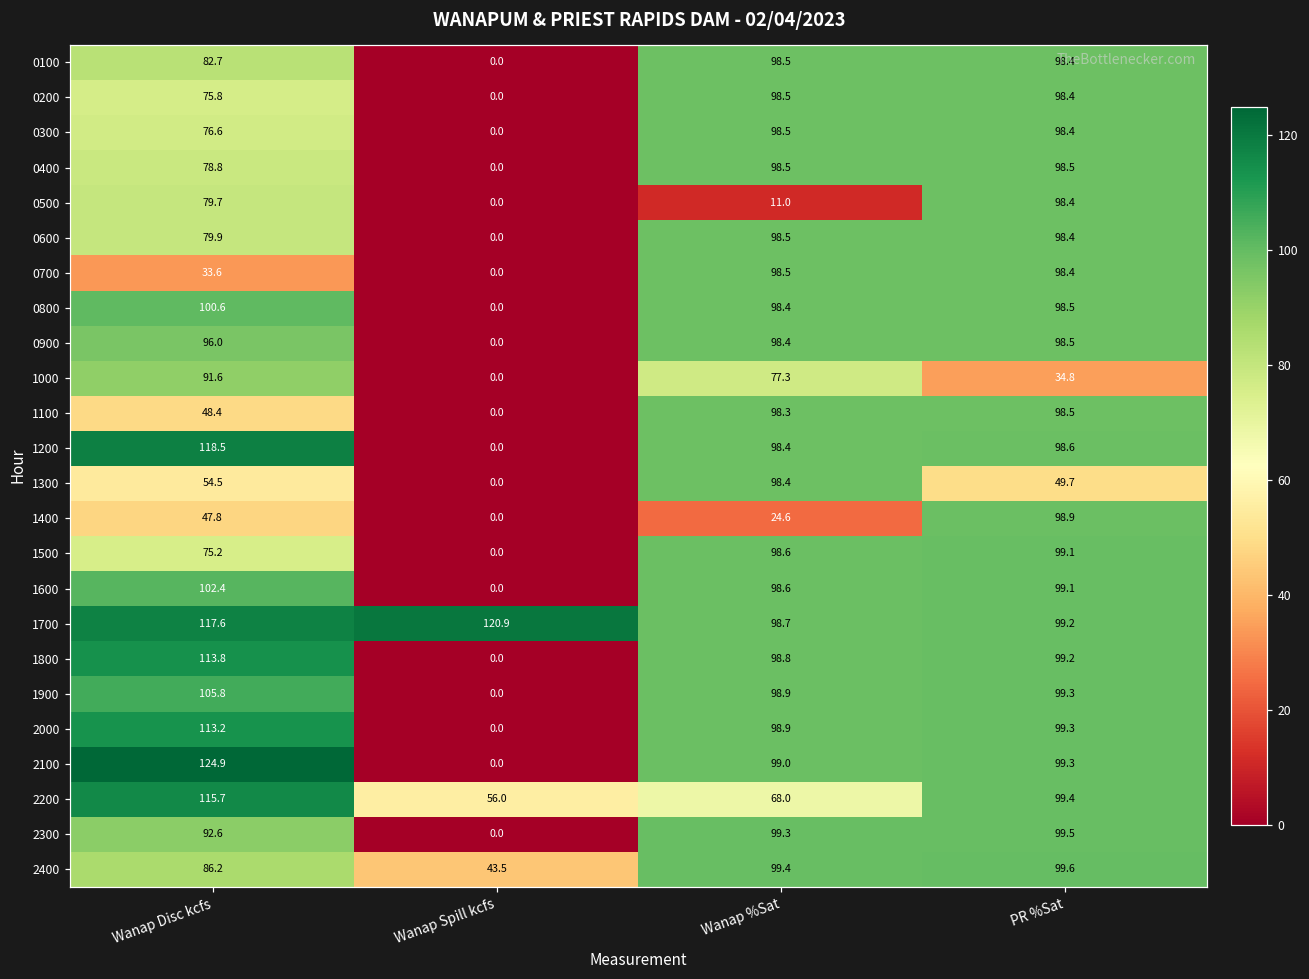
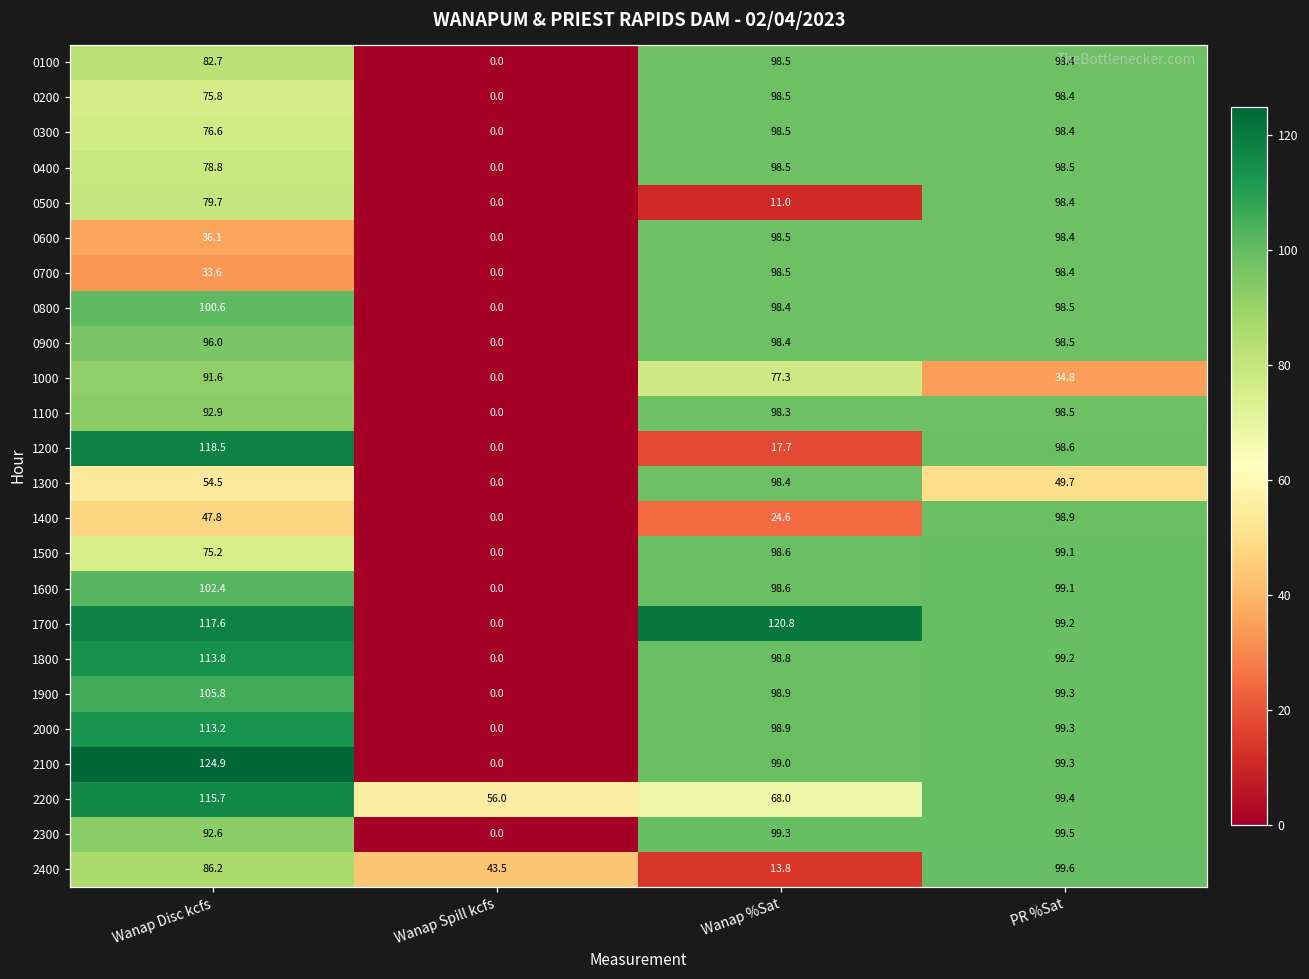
0600, Wanap Disc kcfs: 79.9 -> 36.1
1100, Wanap Disc kcfs: 48.4 -> 92.9
1200, Wanap %Sat: 98.4 -> 17.7
1700, Wanap Spill kcfs: 120.9 -> 0.0
1700, Wanap %Sat: 98.7 -> 120.8
2400, Wanap %Sat: 99.4 -> 13.8
